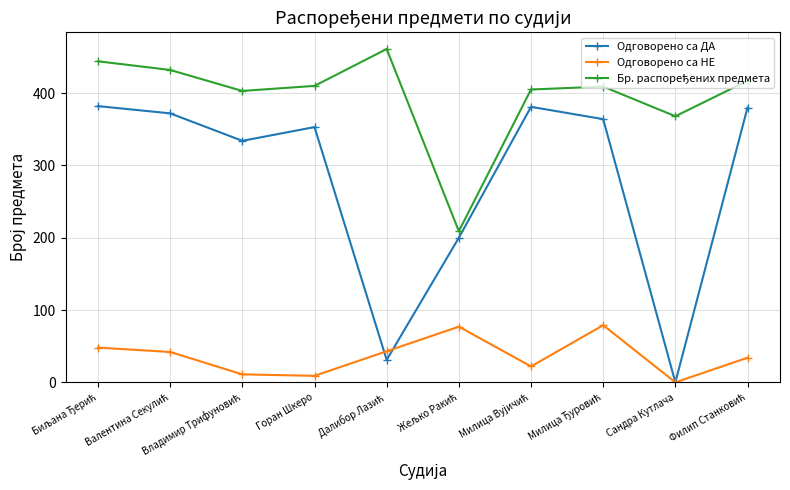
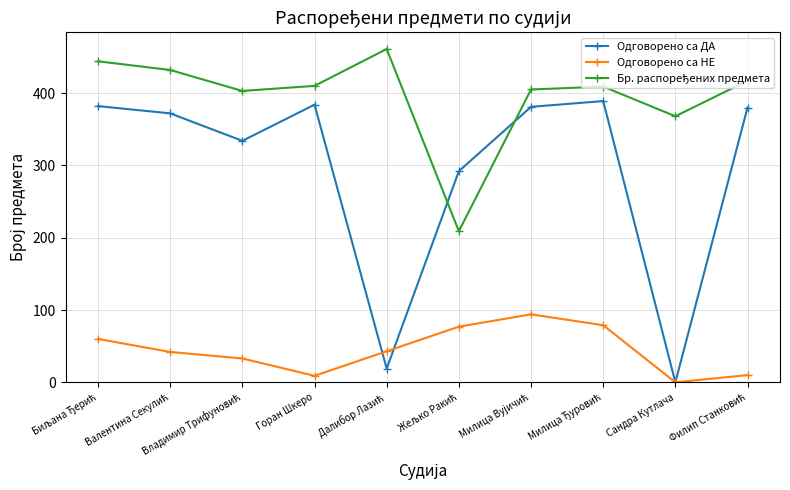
Одговорено са НЕ, Биљана Ђерић: 50 -> 60
Одговорено са НЕ, Владимир Трифуновић: 10 -> 30
Одговорено са ДА, Горан Шкеро: 350 -> 380
Одговорено са ДА, Далибор Лазић: 30 -> 20
Одговорено са ДА, Жељко Ракић: 200 -> 290
Одговорено са НЕ, Милица Вујичић: 20 -> 90
Одговорено са ДА, Милица Ђуровић: 360 -> 390
Одговорено са НЕ, Филип Станковић: 30 -> 10
